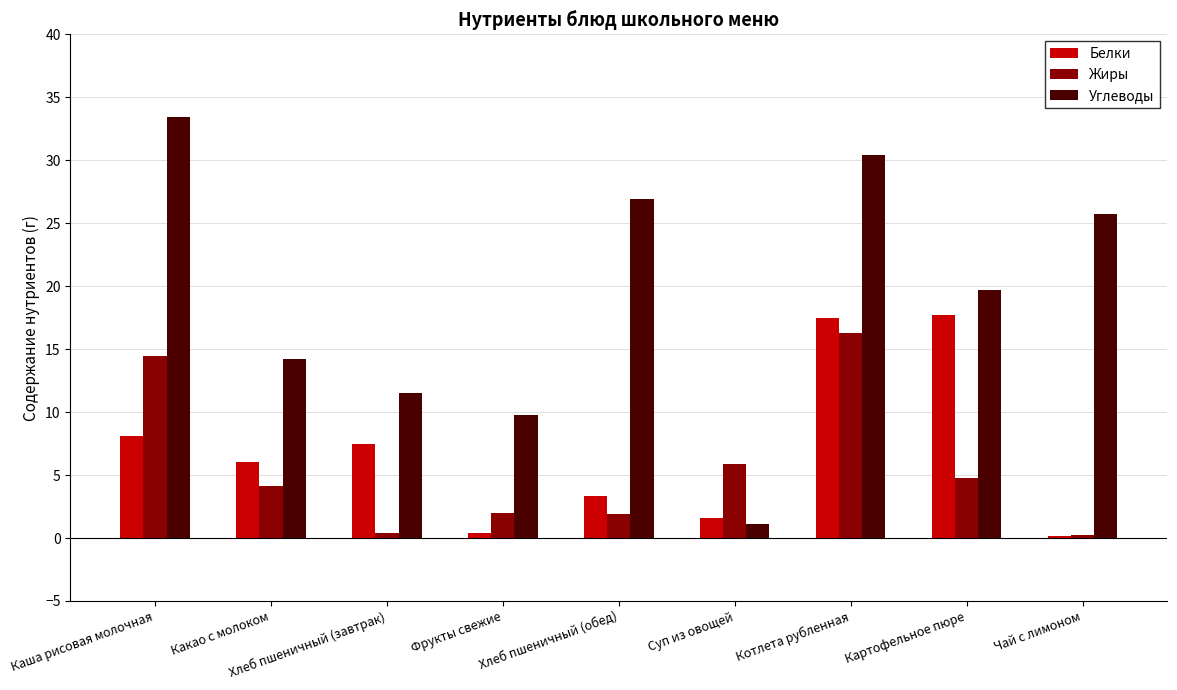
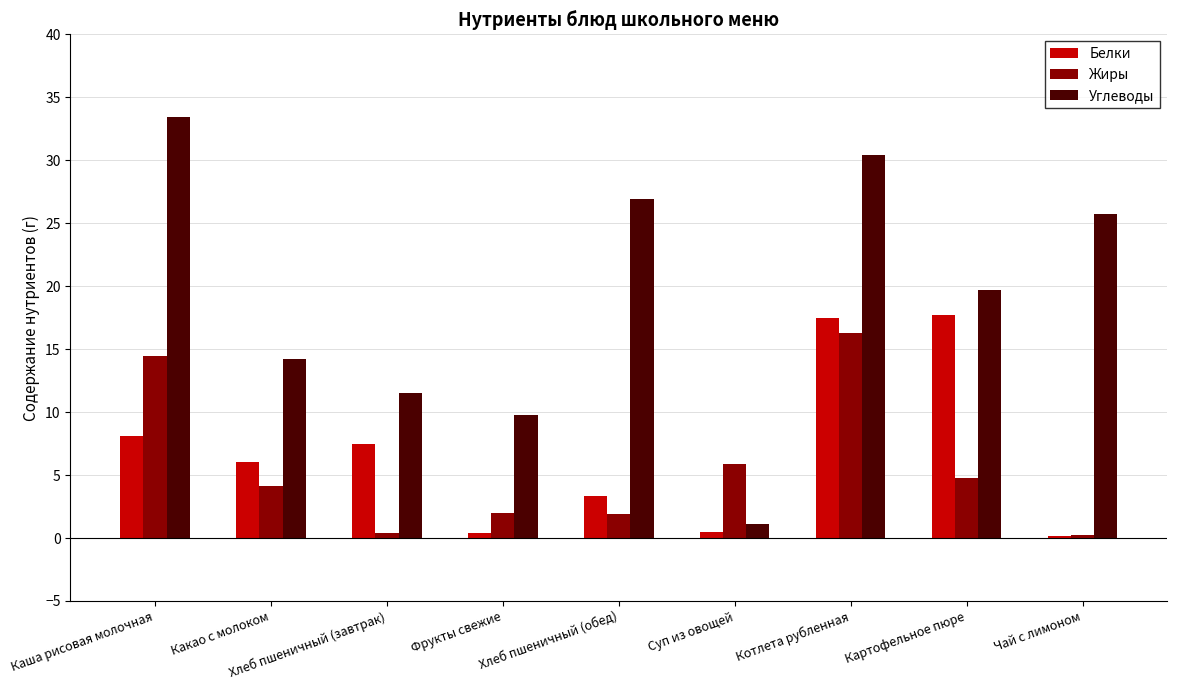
Белки, Суп из овощей: 1.6 -> 0.5
